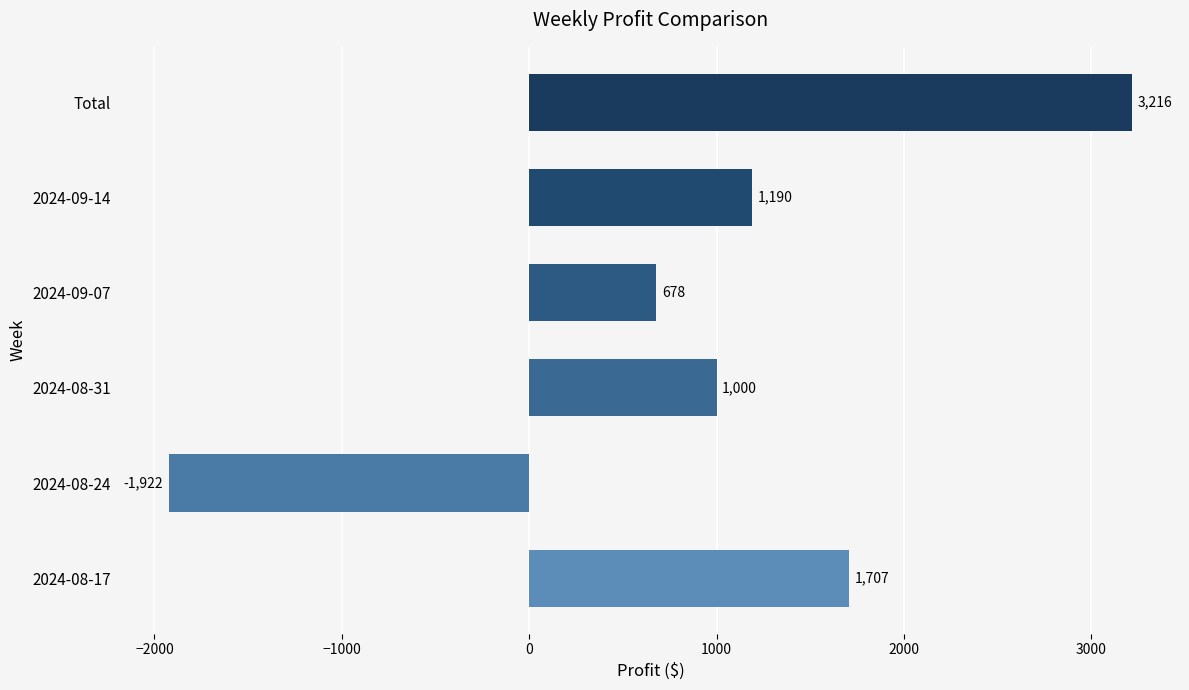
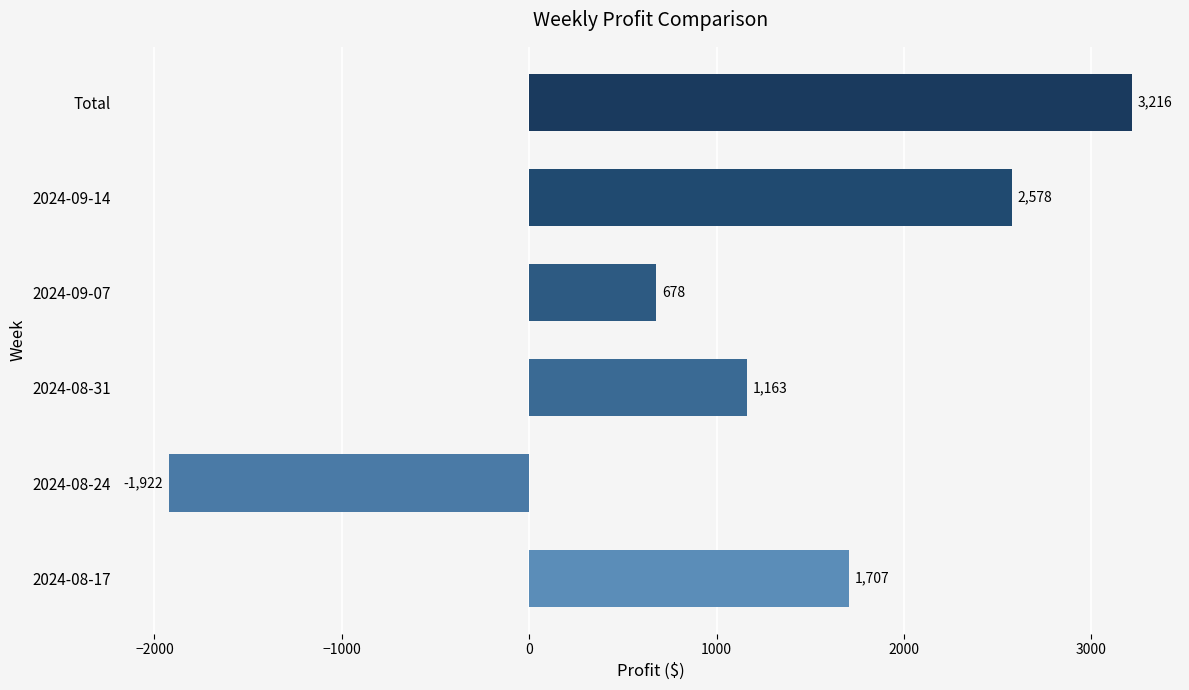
2024-09-14: 1,190 -> 2,578
2024-08-31: 1,000 -> 1,163
